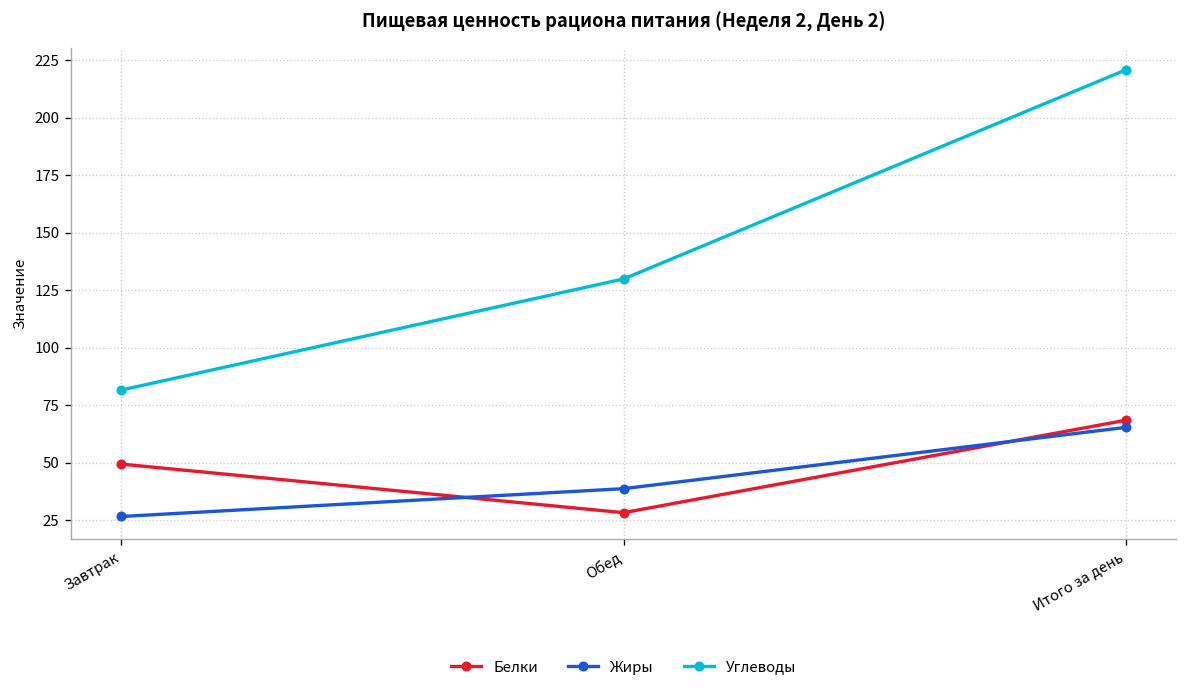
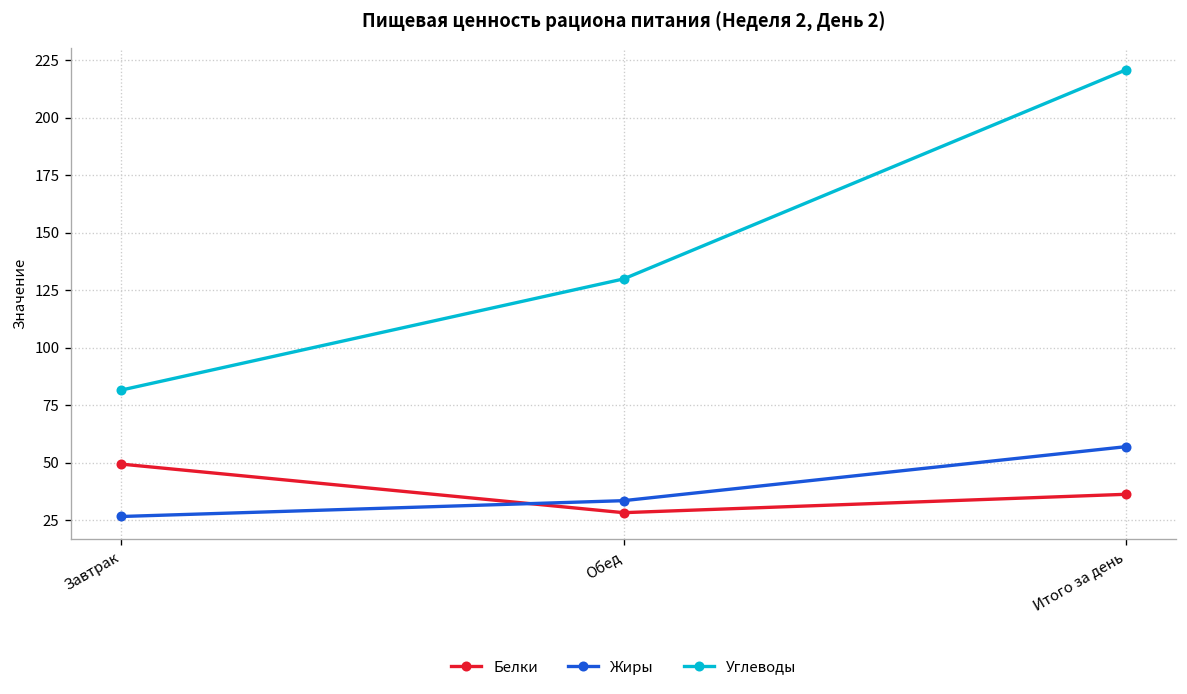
Жиры, Обед: 39 -> 34
Белки, Итого за день: 68 -> 36
Жиры, Итого за день: 65 -> 57
